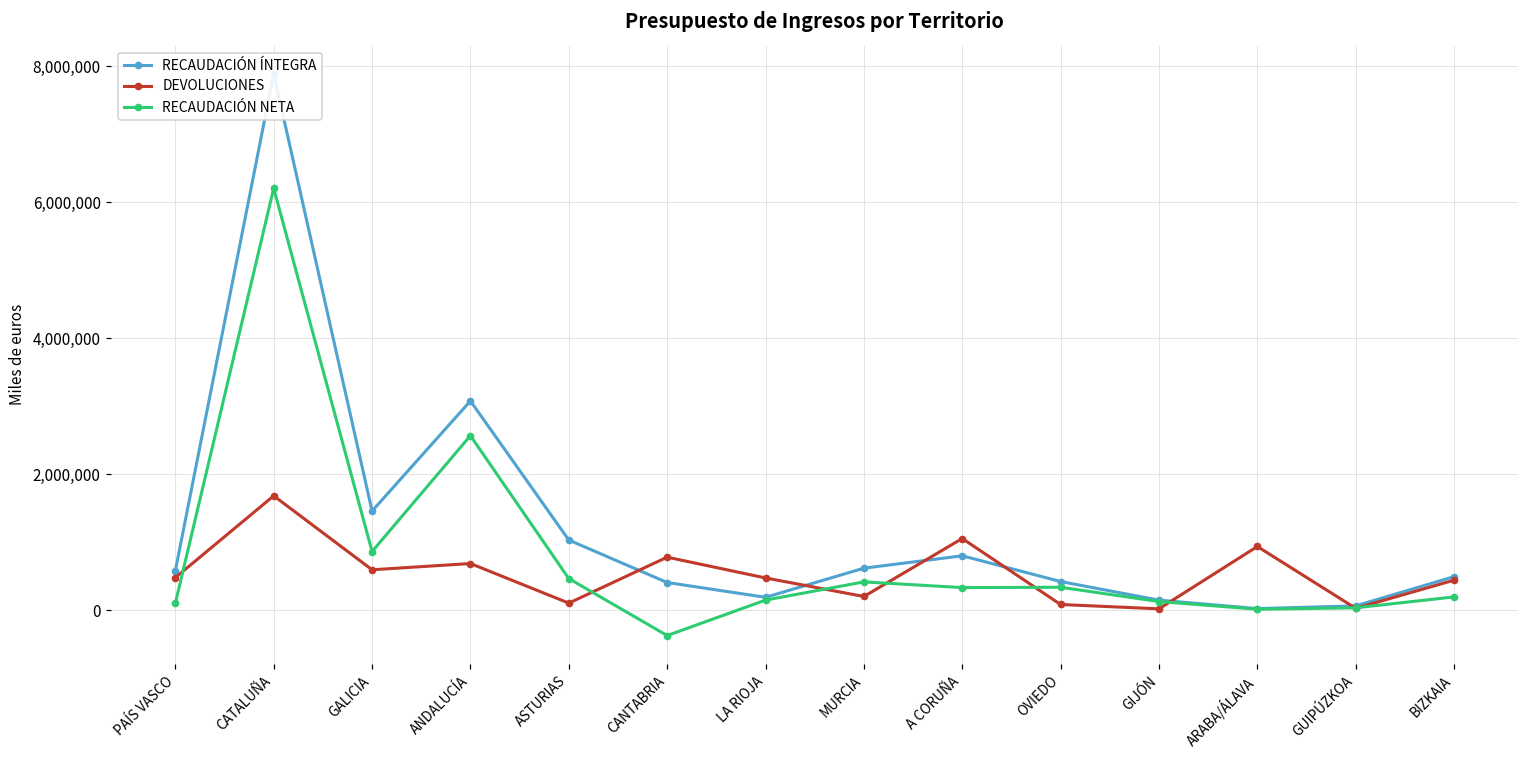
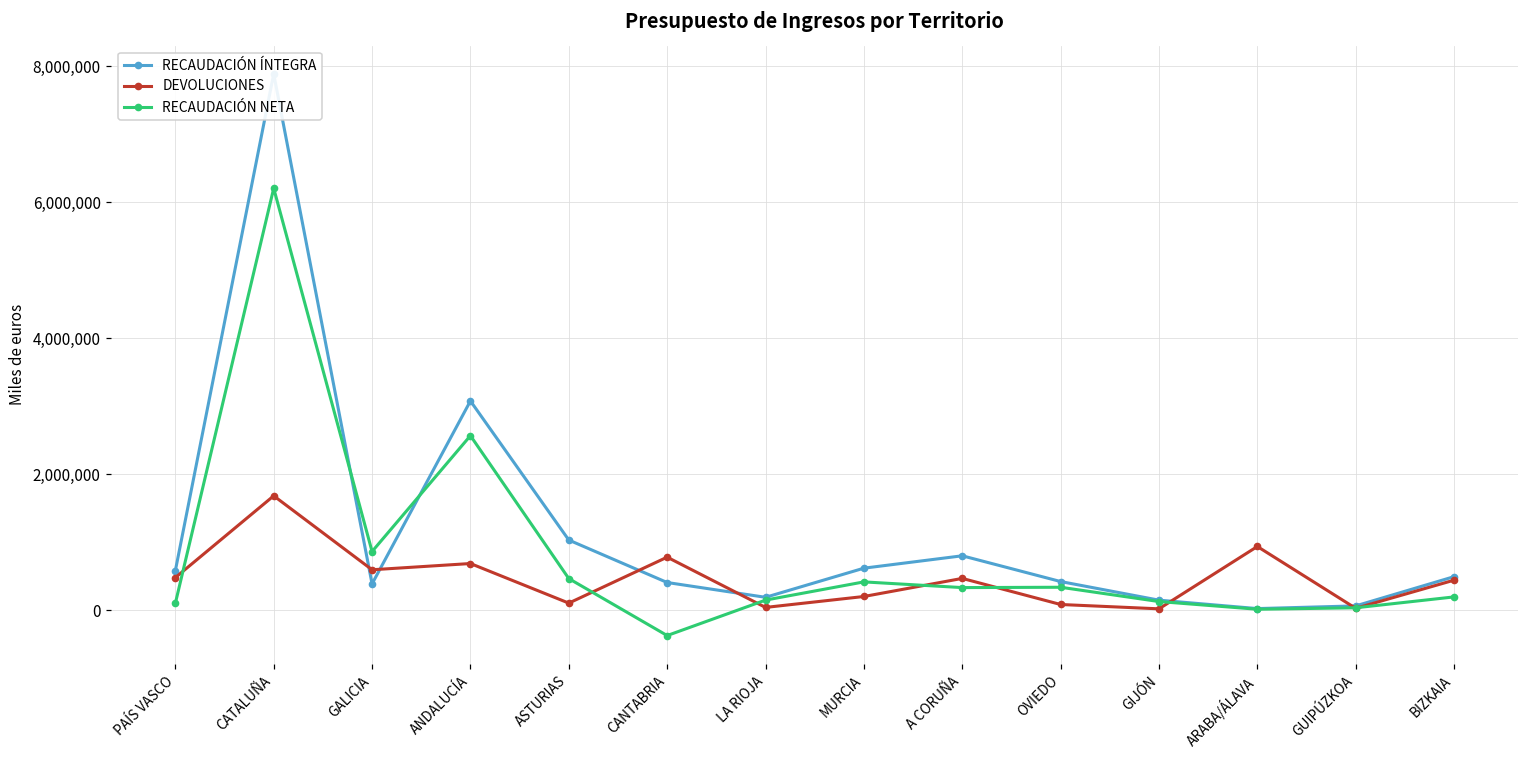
RECAUDACIÓN ÍNTEGRA, GALICIA: 1,500,000 -> 400,000
DEVOLUCIONES, LA RIOJA: 500,000 -> 0
DEVOLUCIONES, A CORUÑA: 1,100,000 -> 500,000
